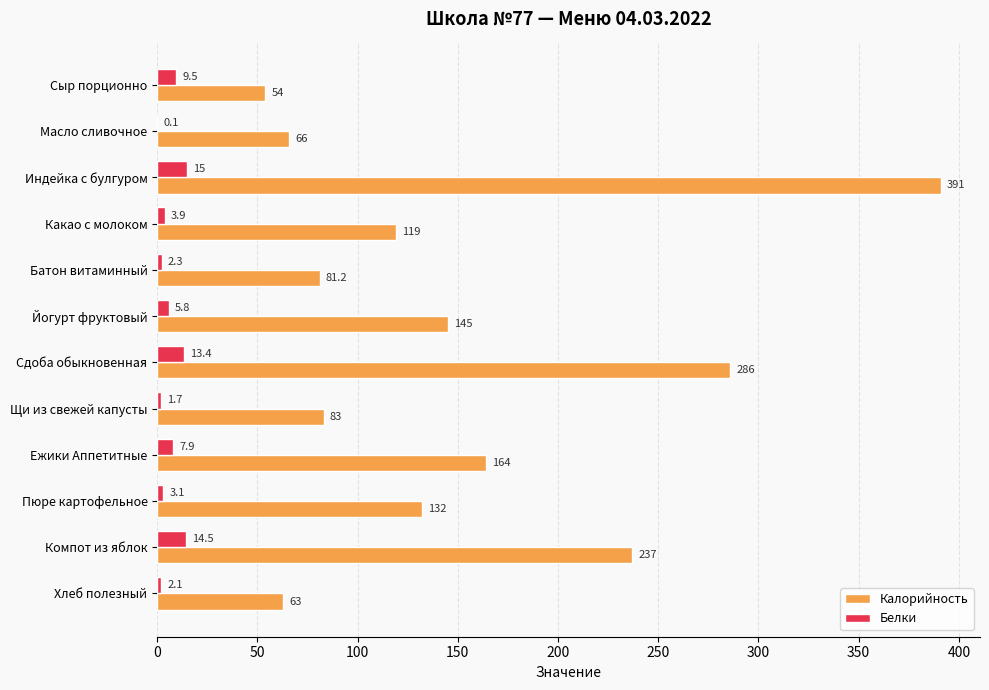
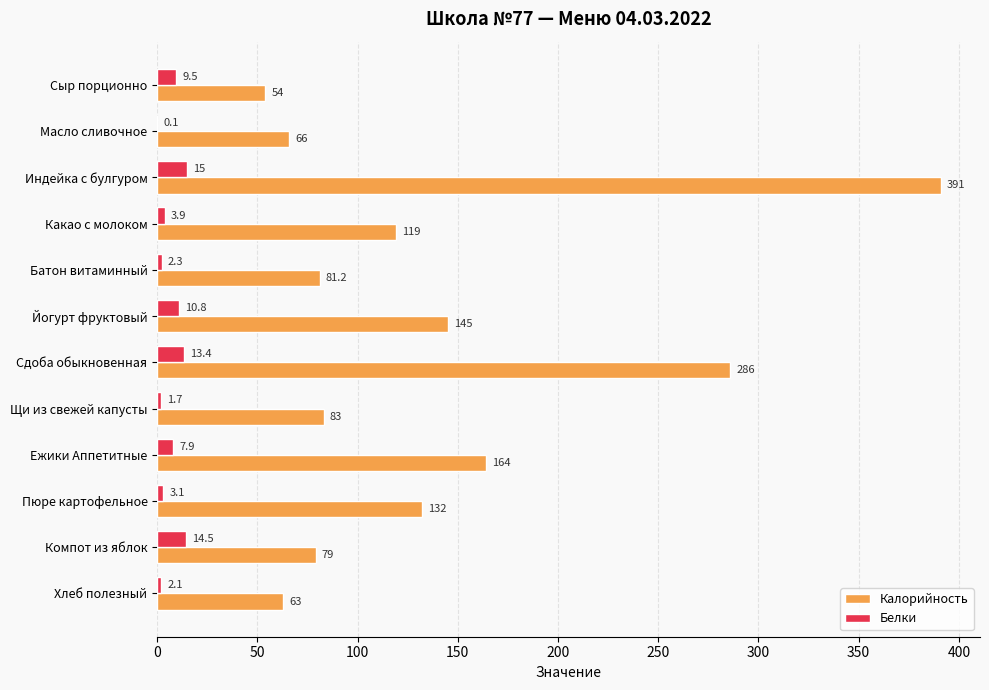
Белки, Йогурт фруктовый: 5.8 -> 10.8
Калорийность, Компот из яблок: 237 -> 79
